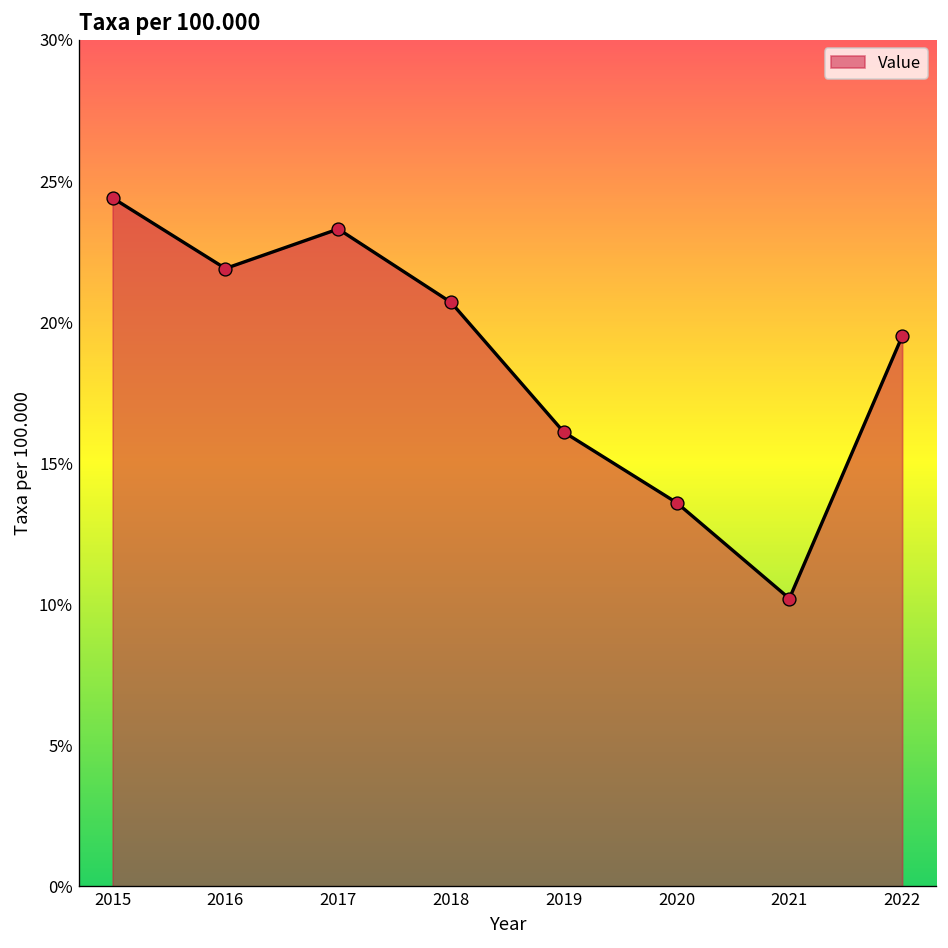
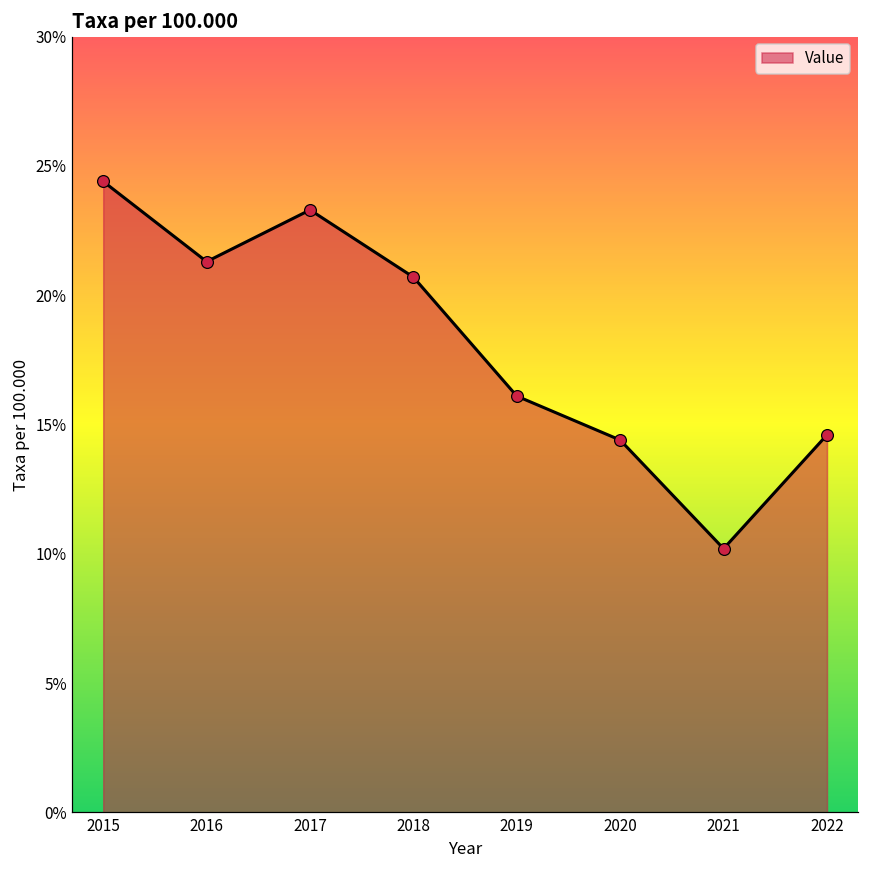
2016: 21.9% -> 21.3%
2020: 13.6% -> 14.4%
2022: 19.5% -> 14.6%
